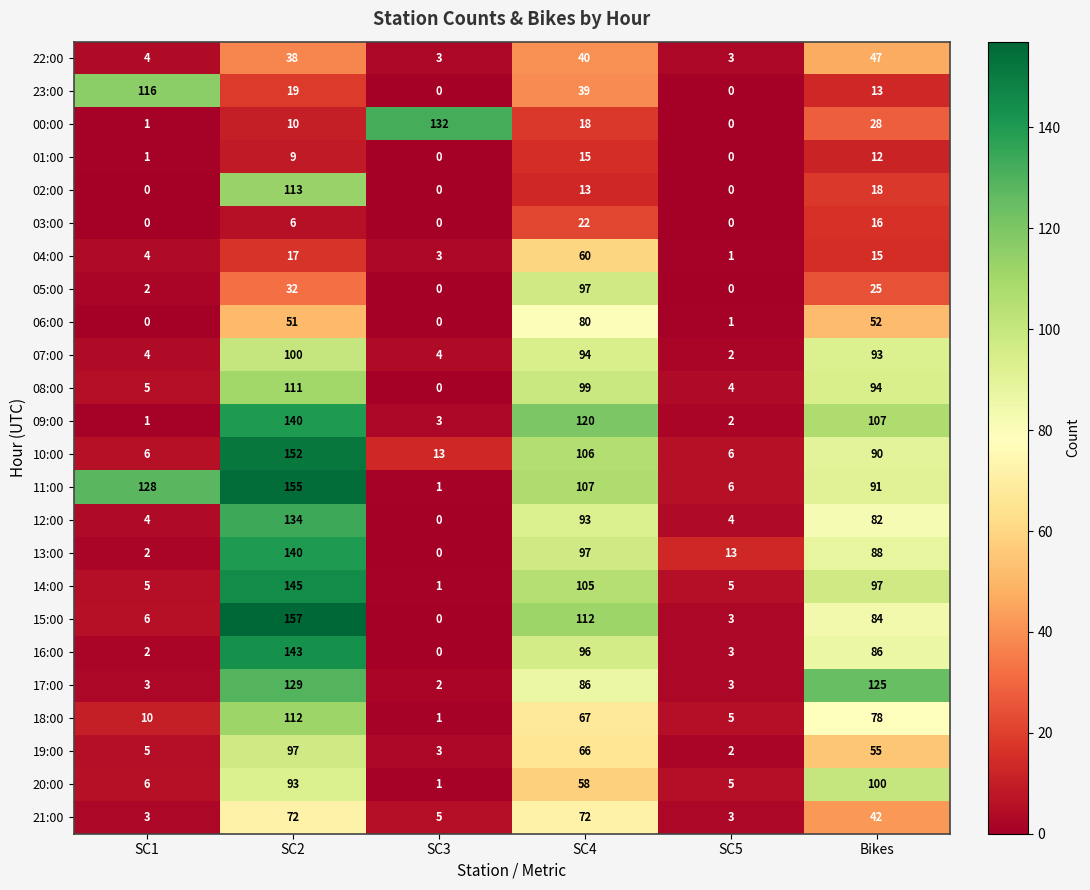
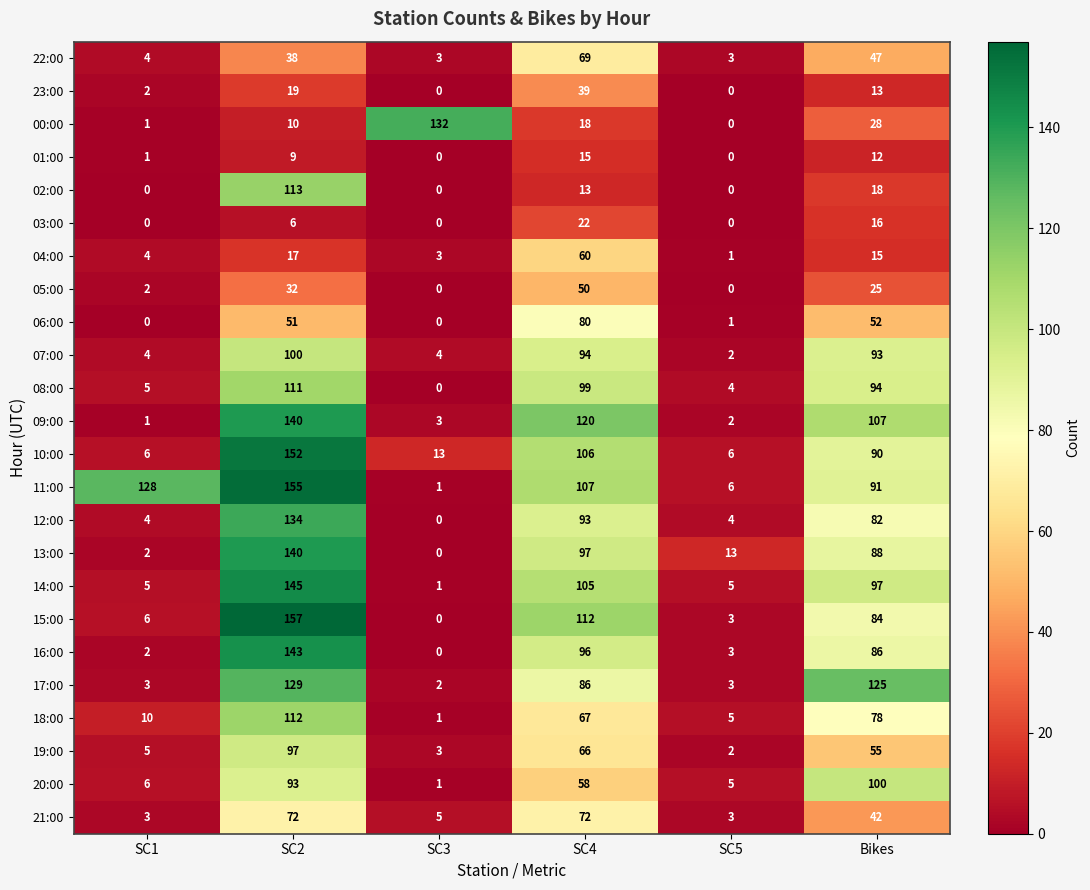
22:00, SC4: 40 -> 69
23:00, SC1: 116 -> 2
05:00, SC4: 97 -> 50
